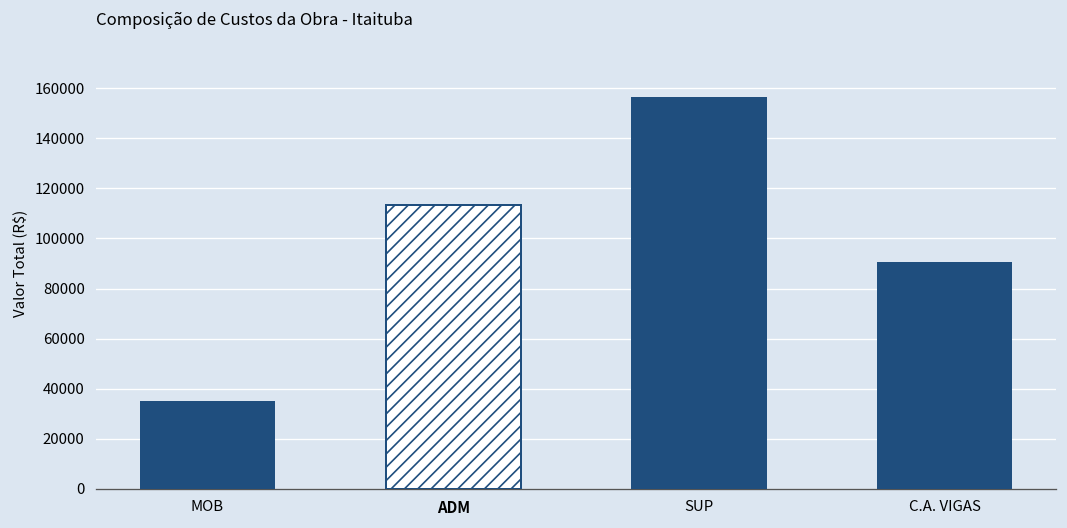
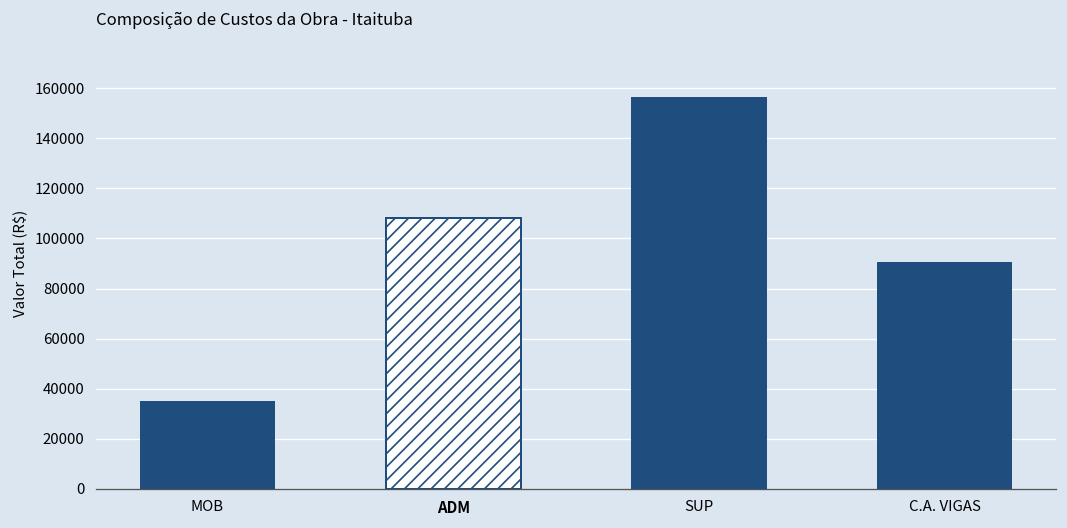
ADM: 114000 -> 108000
